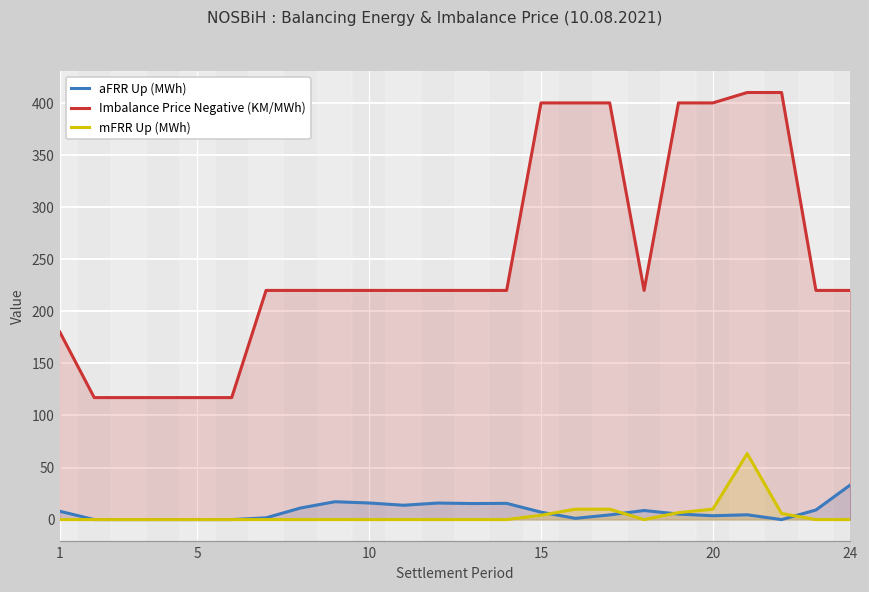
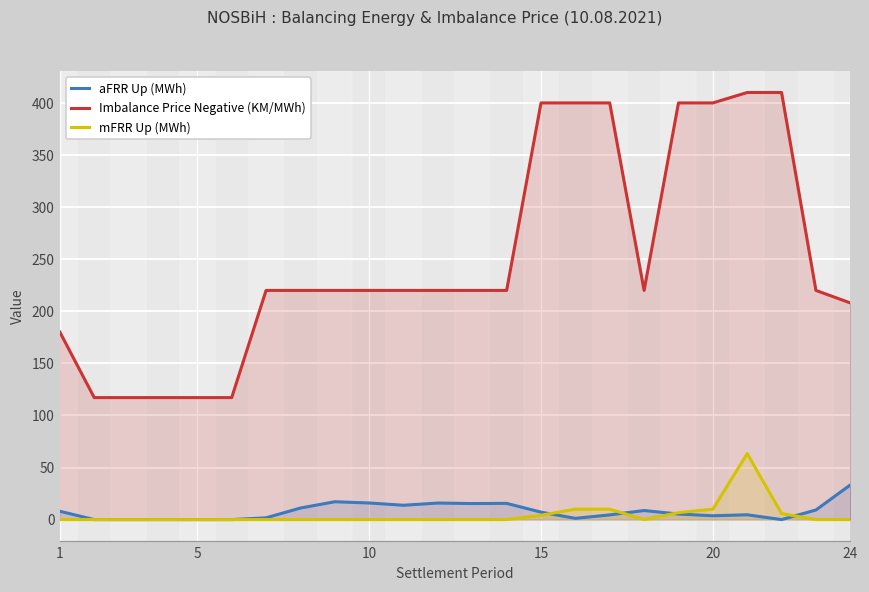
Imbalance Price Negative (KM/MWh), 24: 220 -> 210
